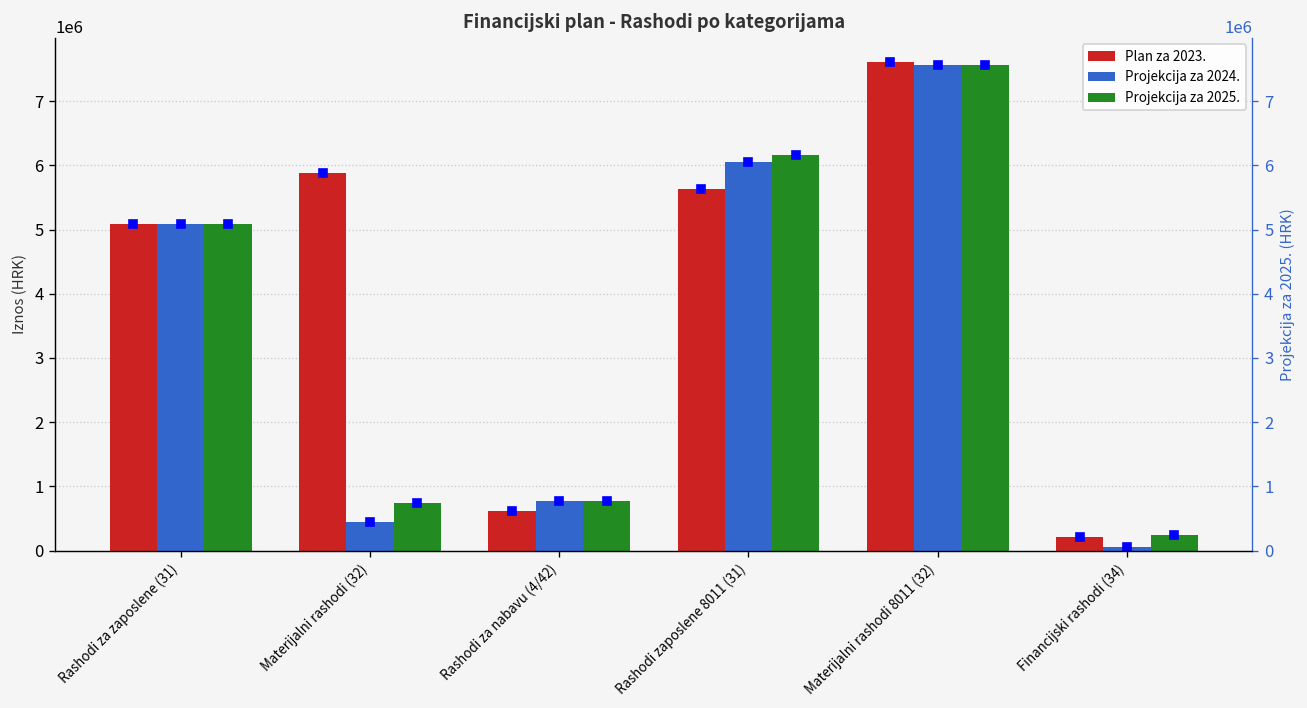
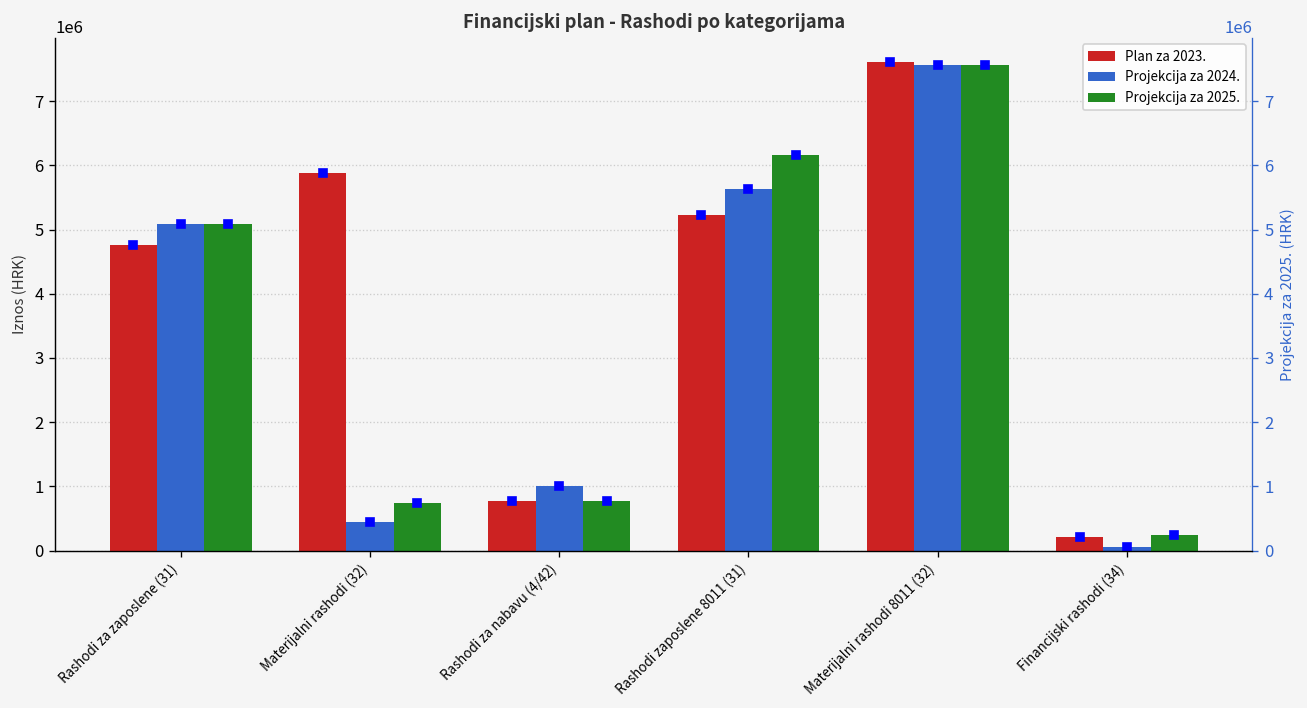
Plan za 2023., Rashodi za zaposlene (31): 5100000 -> 4800000
Plan za 2023., Rashodi za nabavu (4/42): 600000 -> 800000
Projekcija za 2024., Rashodi za nabavu (4/42): 800000 -> 1000000
Plan za 2023., Rashodi zaposlene 8011 (31): 5600000 -> 5200000
Projekcija za 2024., Rashodi zaposlene 8011 (31): 6100000 -> 5600000
